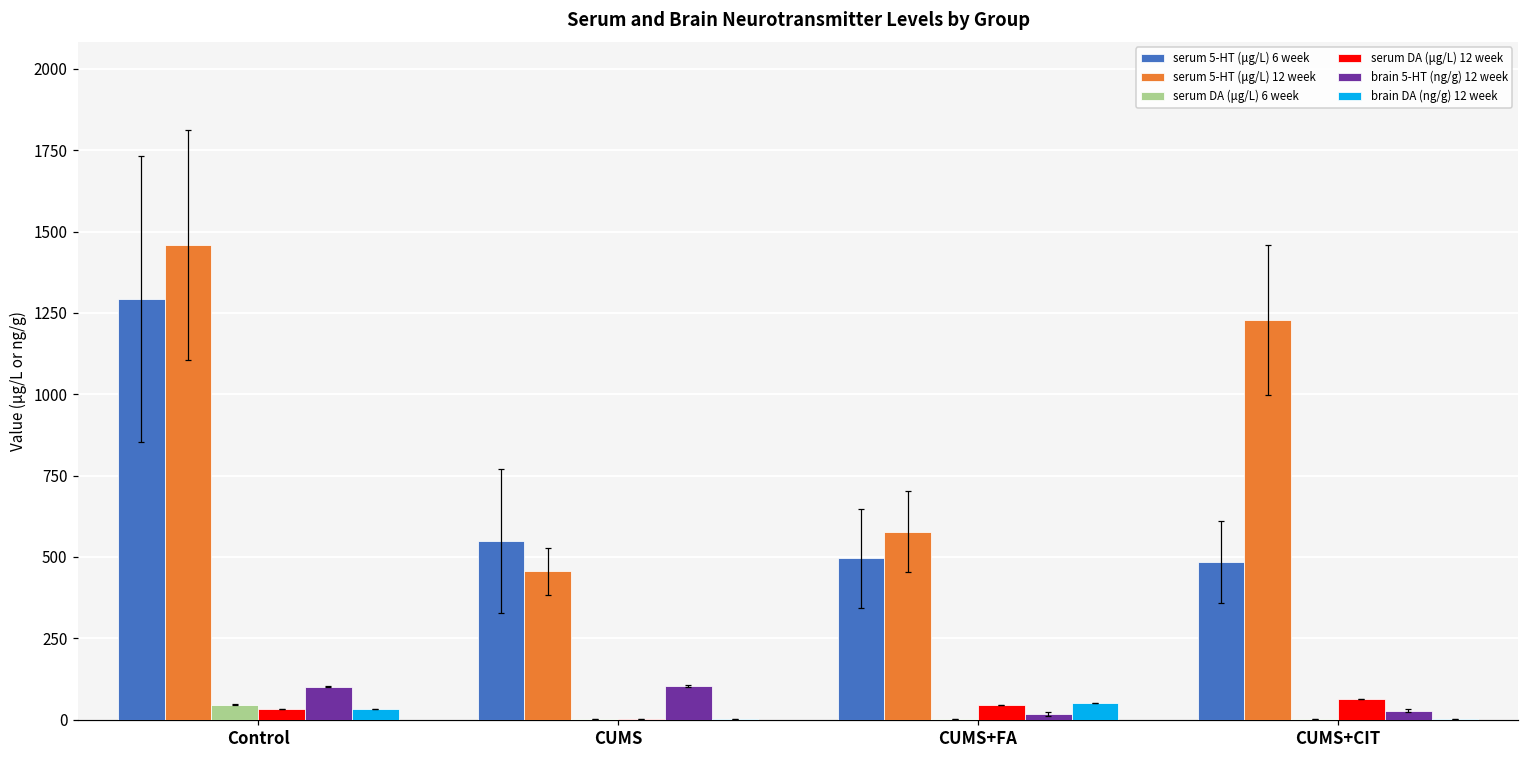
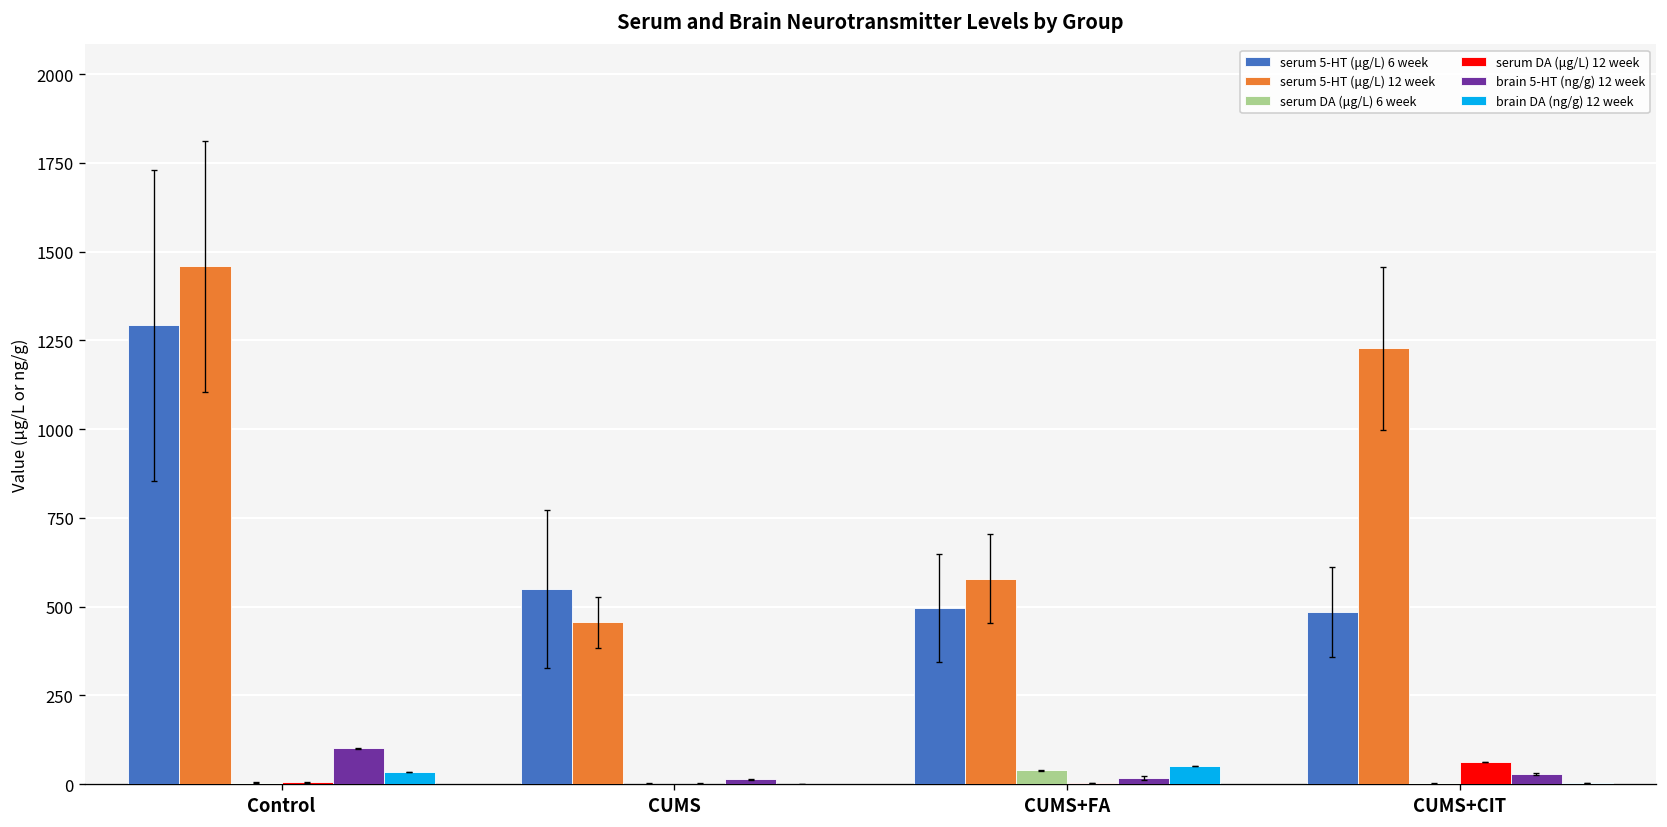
serum DA (μg/L) 6 week, Control: 50 -> 0
serum DA (μg/L) 12 week, Control: 30 -> 0
brain 5-HT (ng/g) 12 week, CUMS: 100 -> 10
serum DA (μg/L) 6 week, CUMS+FA: 0 -> 40
serum DA (μg/L) 12 week, CUMS+FA: 50 -> 0
